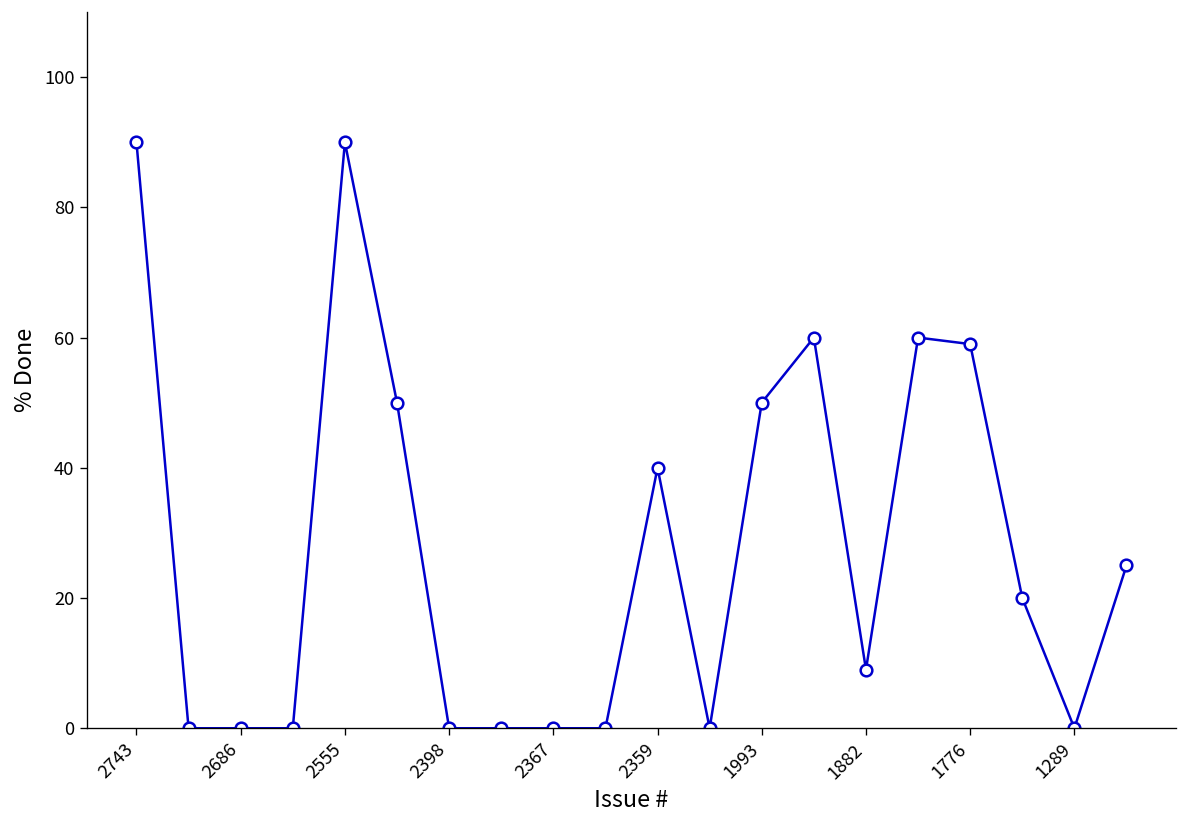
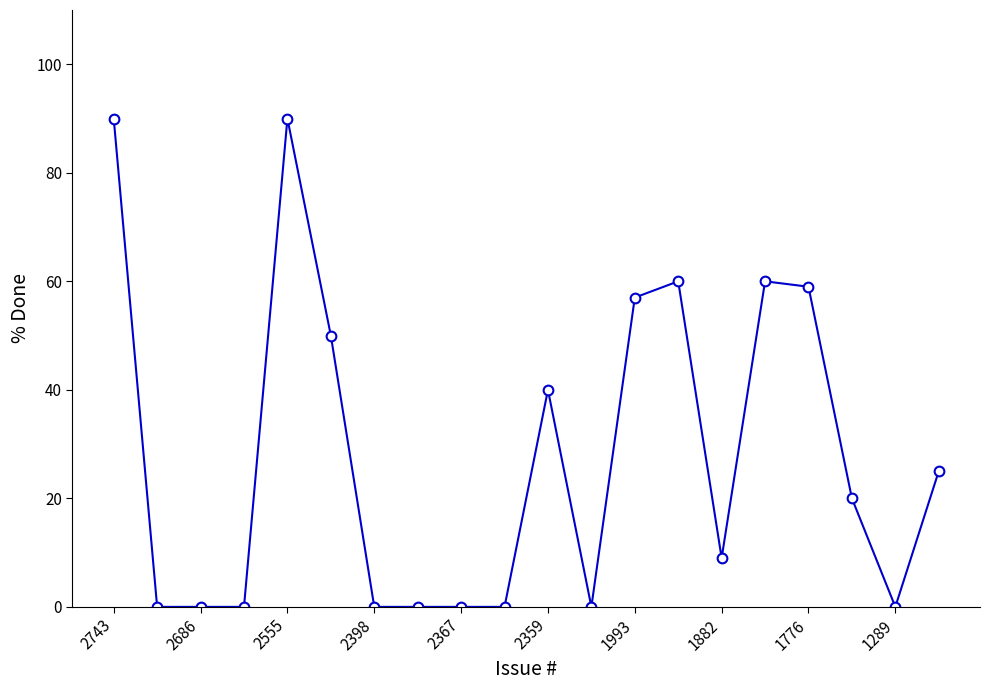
1993: 50 -> 57
